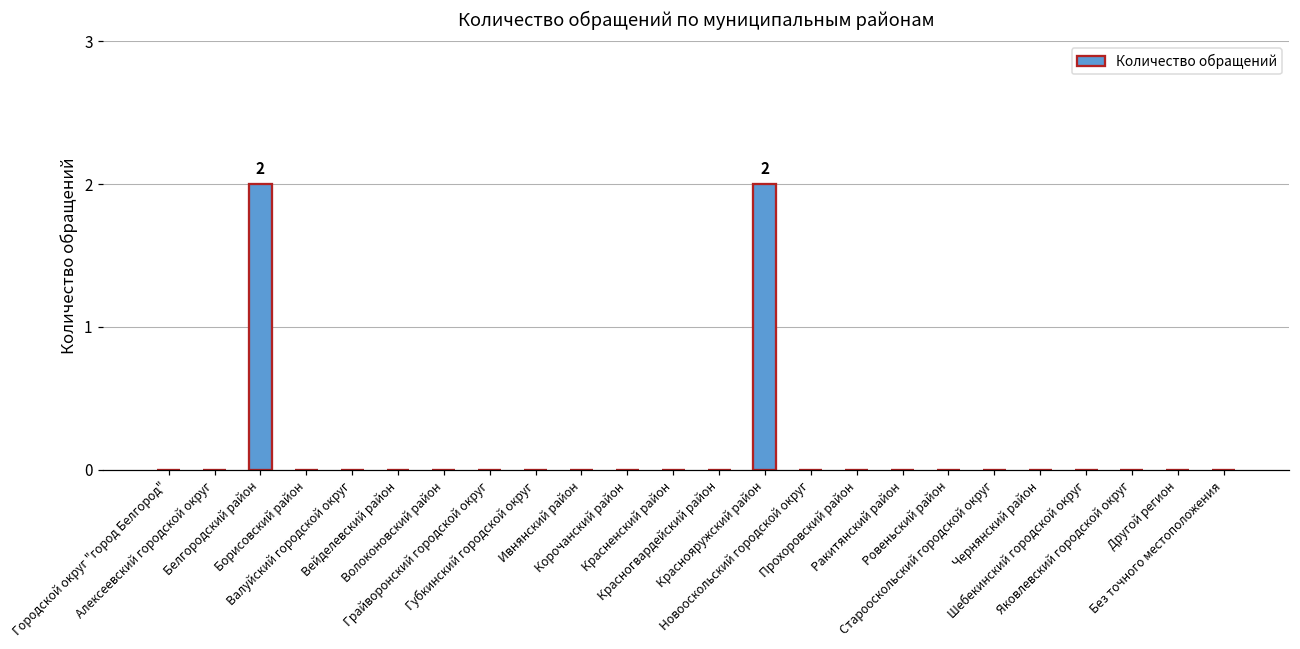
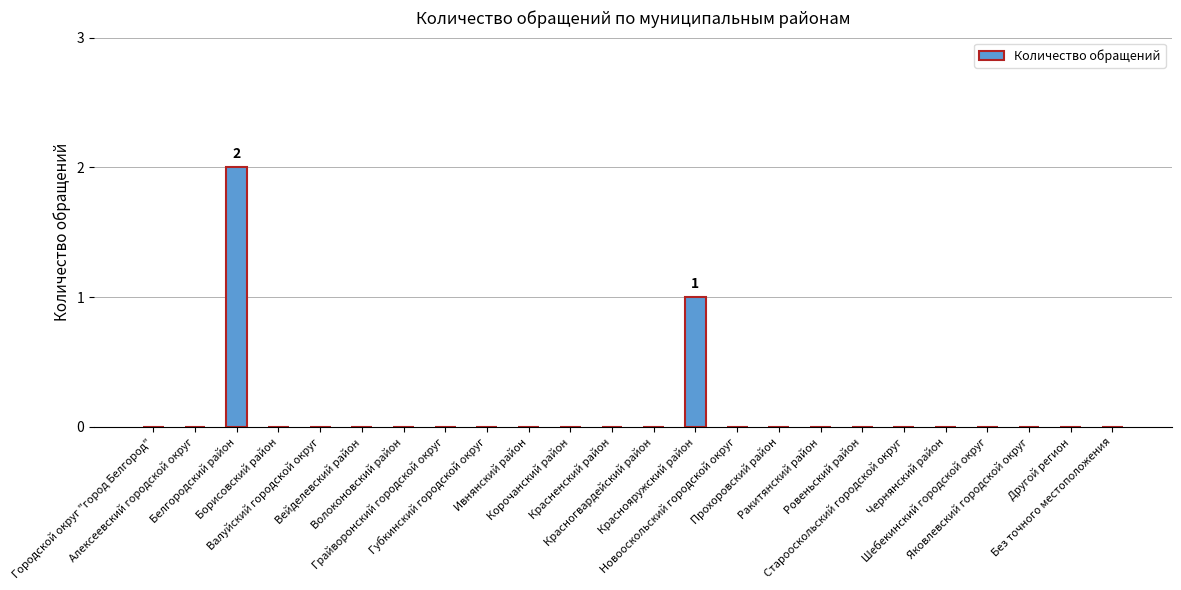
Краснояружский район: 2 -> 1
